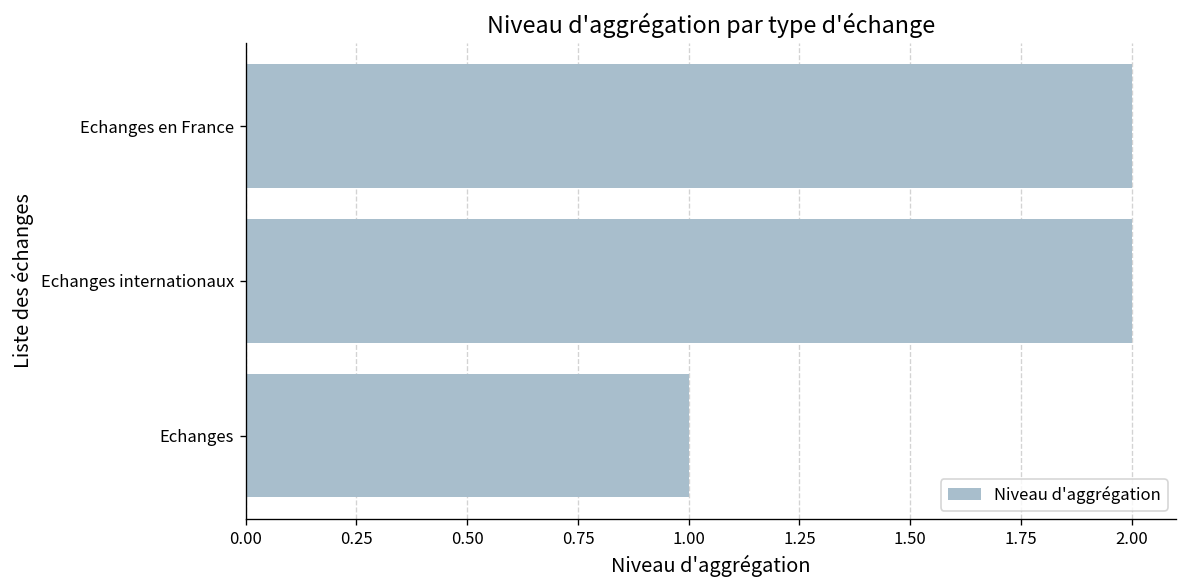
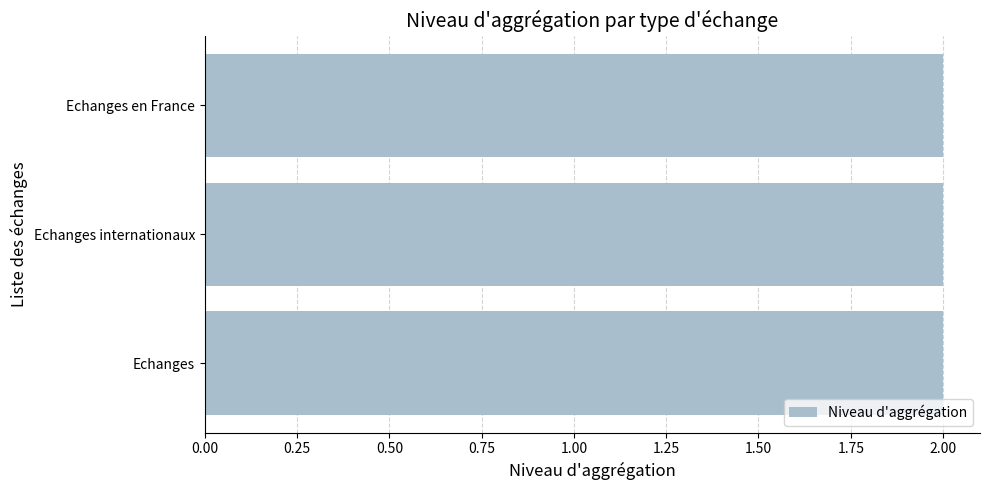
Echanges: 1 -> 2
